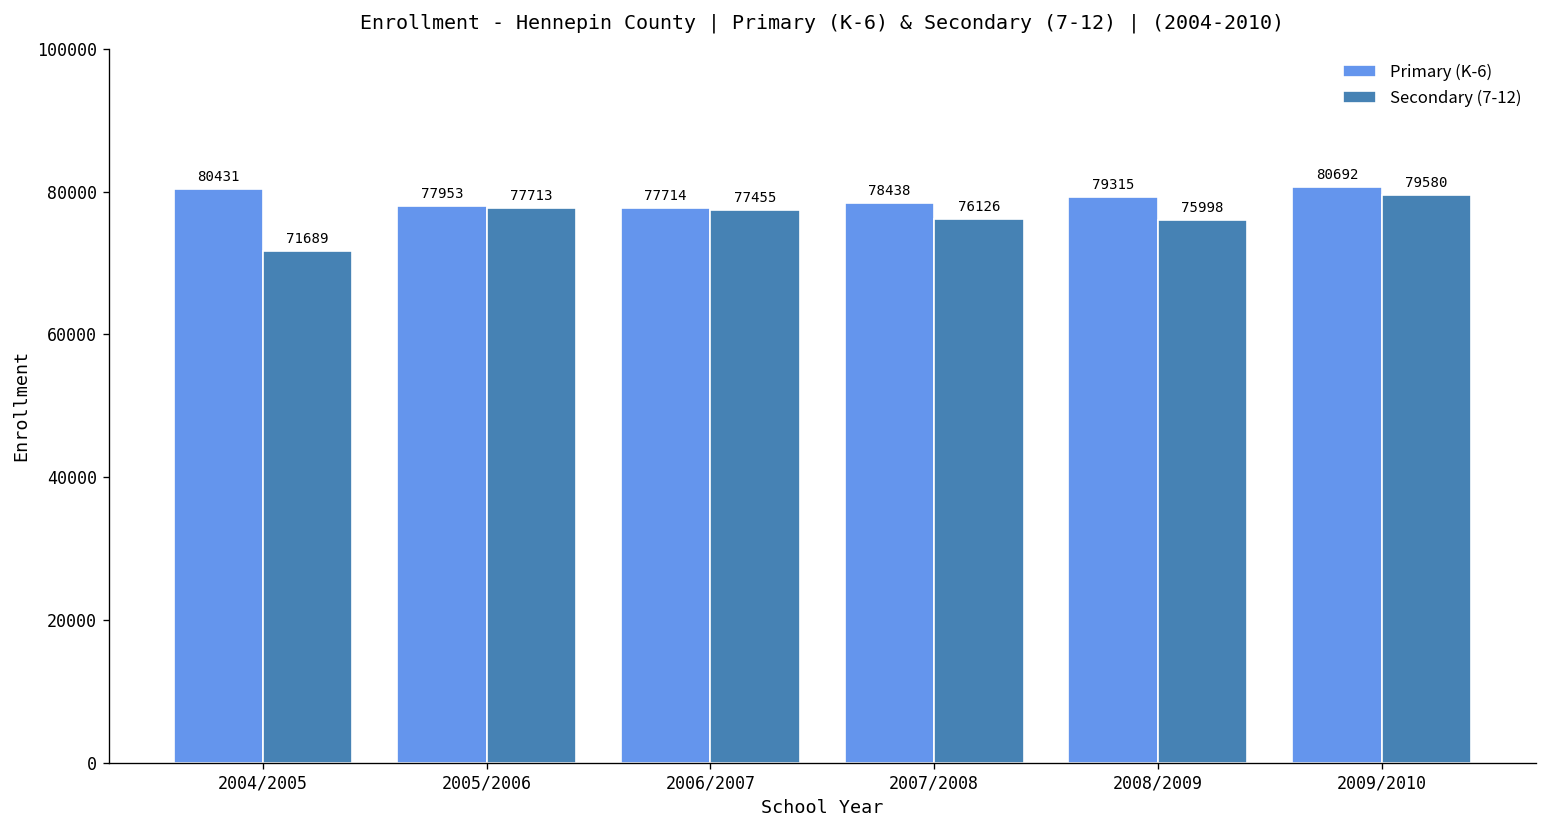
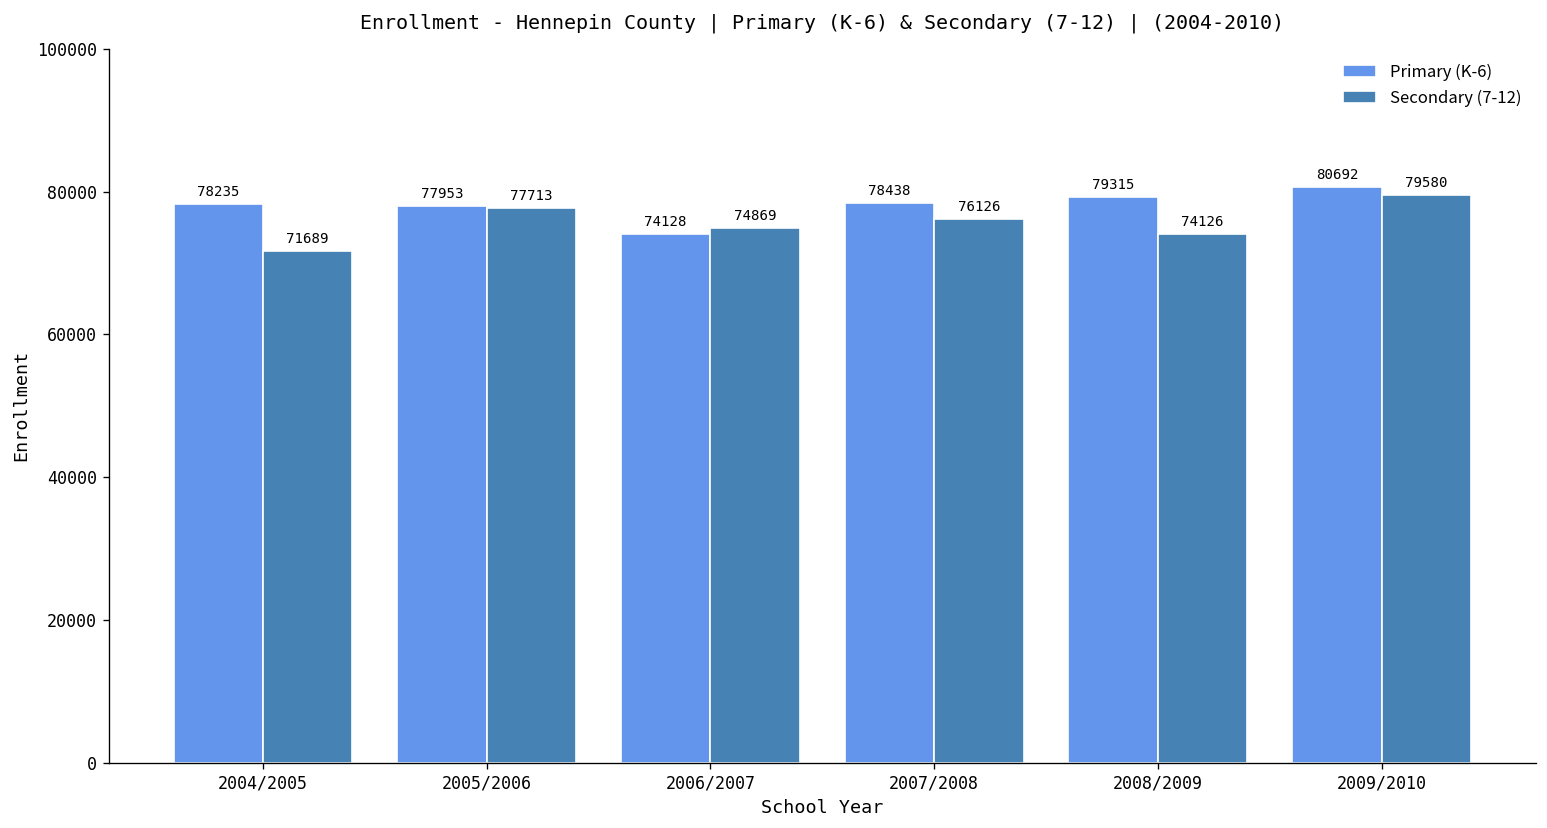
Primary (K-6), 2004/2005: 80431 -> 78235
Primary (K-6), 2006/2007: 77714 -> 74128
Secondary (7-12), 2006/2007: 77455 -> 74869
Secondary (7-12), 2008/2009: 75998 -> 74126
